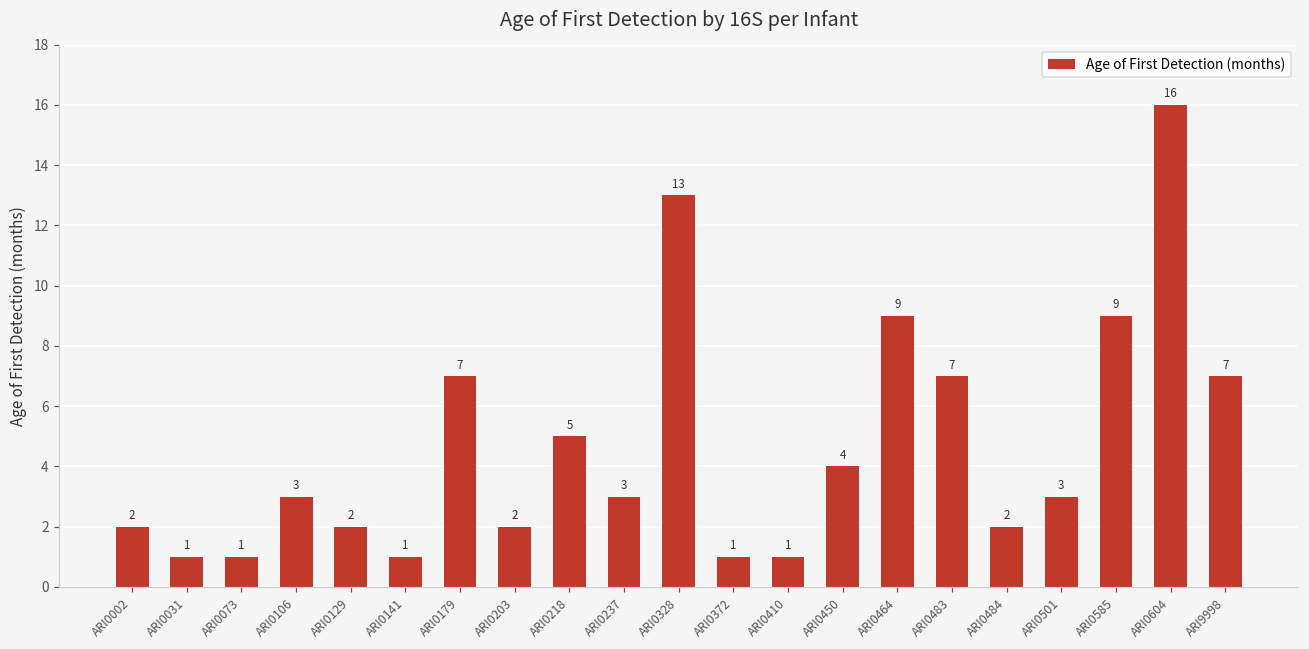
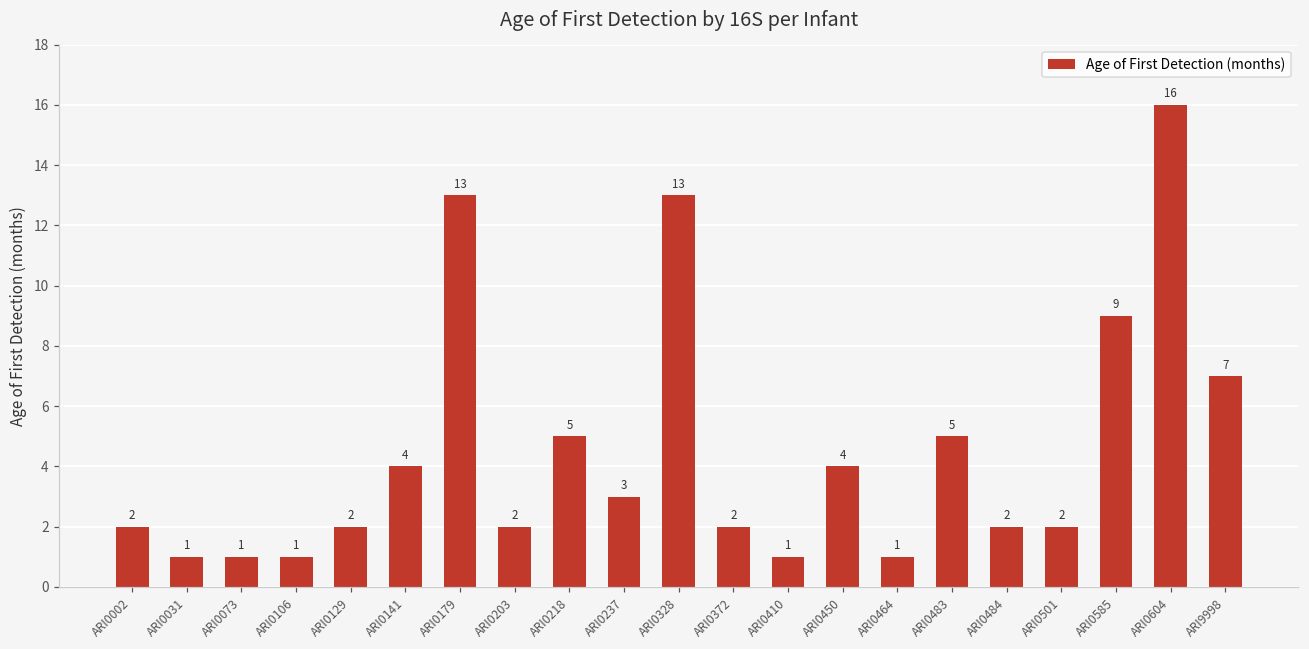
ARI0106: 3 -> 1
ARI0141: 1 -> 4
ARI0179: 7 -> 13
ARI0372: 1 -> 2
ARI0464: 9 -> 1
ARI0483: 7 -> 5
ARI0501: 3 -> 2
